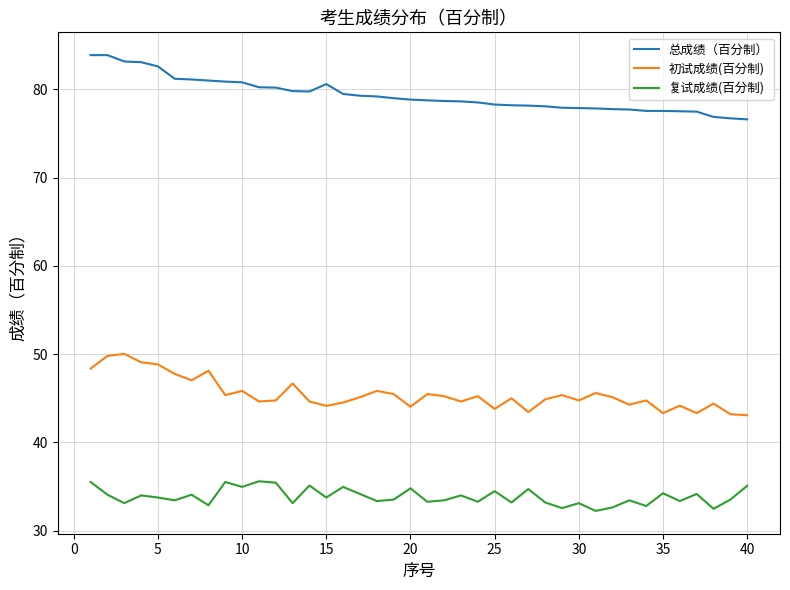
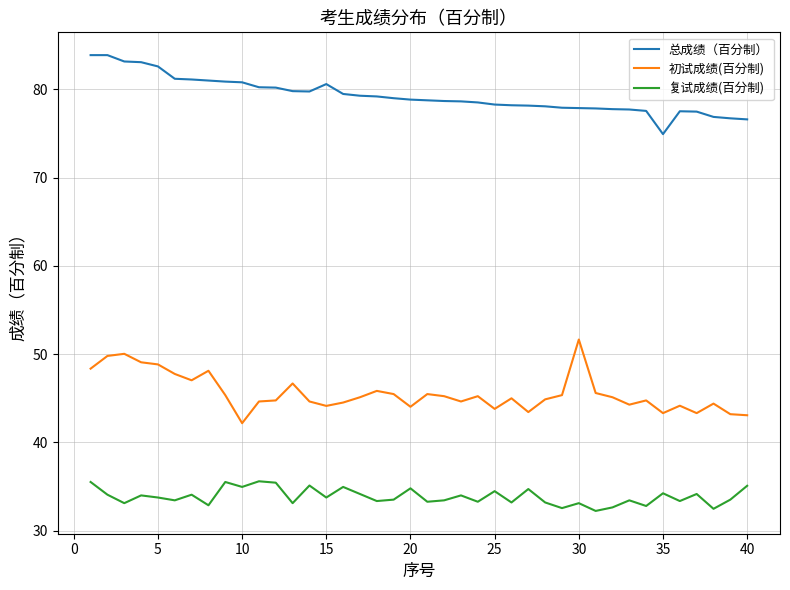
初试成绩(百分制), 10: 46 -> 42
初试成绩(百分制), 30: 45 -> 52
总成绩（百分制）, 35: 78 -> 75
